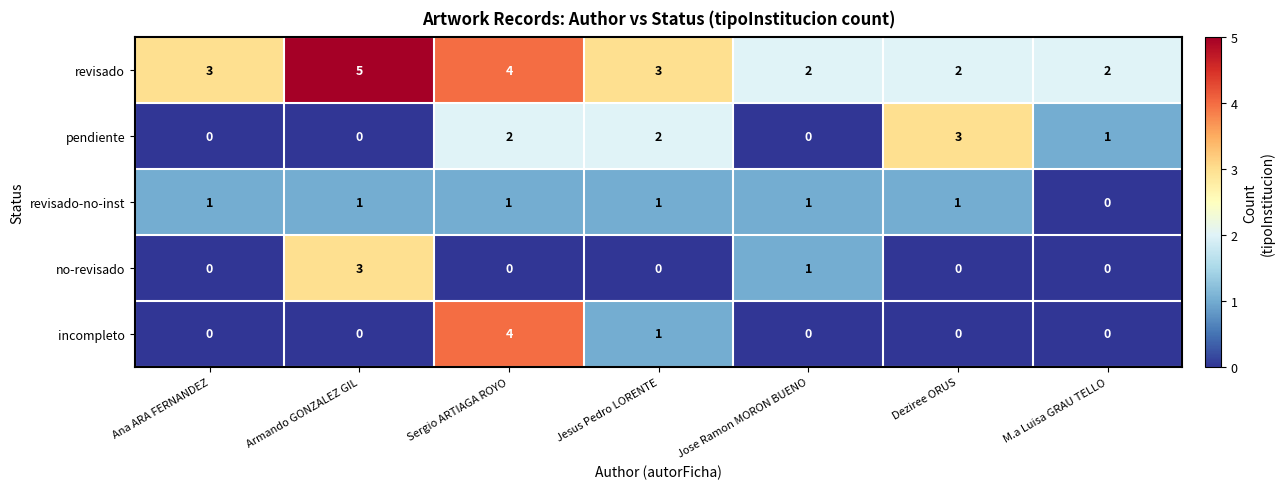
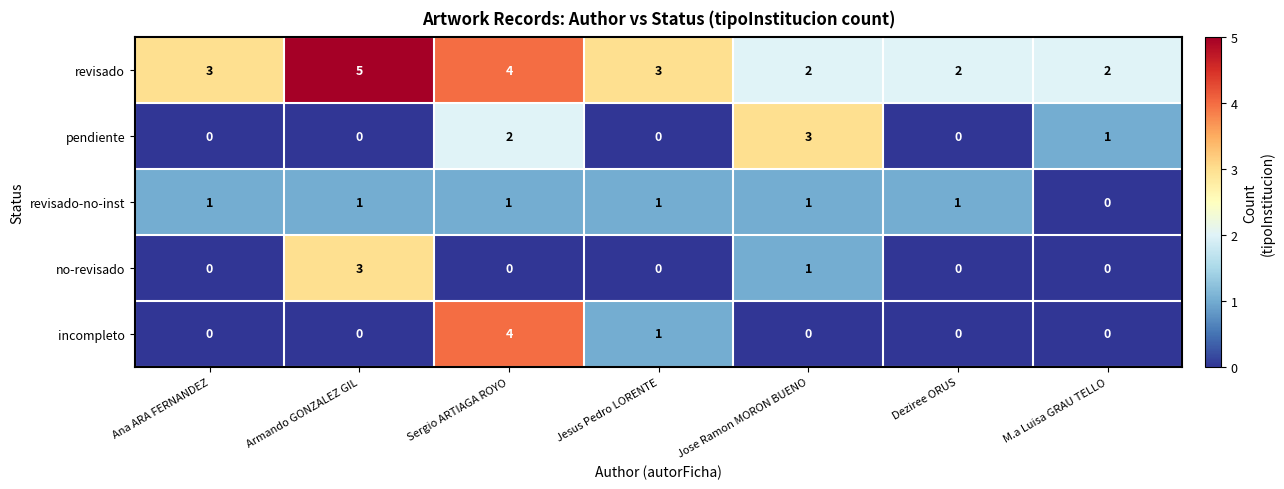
pendiente, Jesus Pedro LORENTE: 2 -> 0
pendiente, Jose Ramon MORON BUENO: 0 -> 3
pendiente, Deziree ORUS: 3 -> 0
